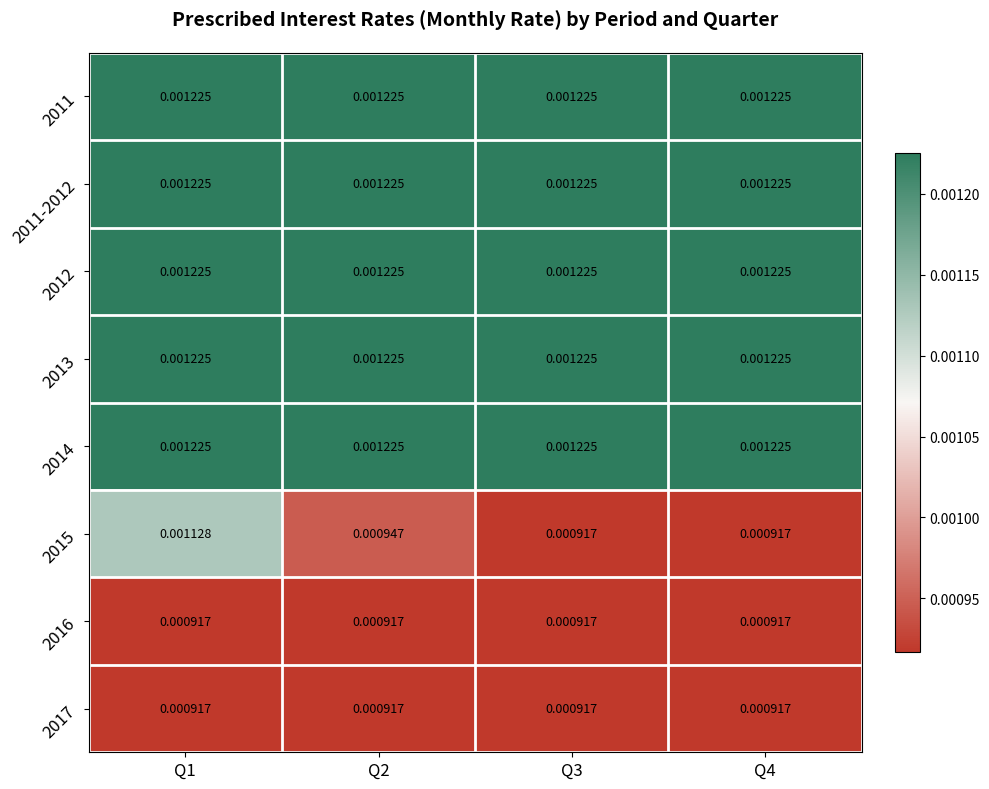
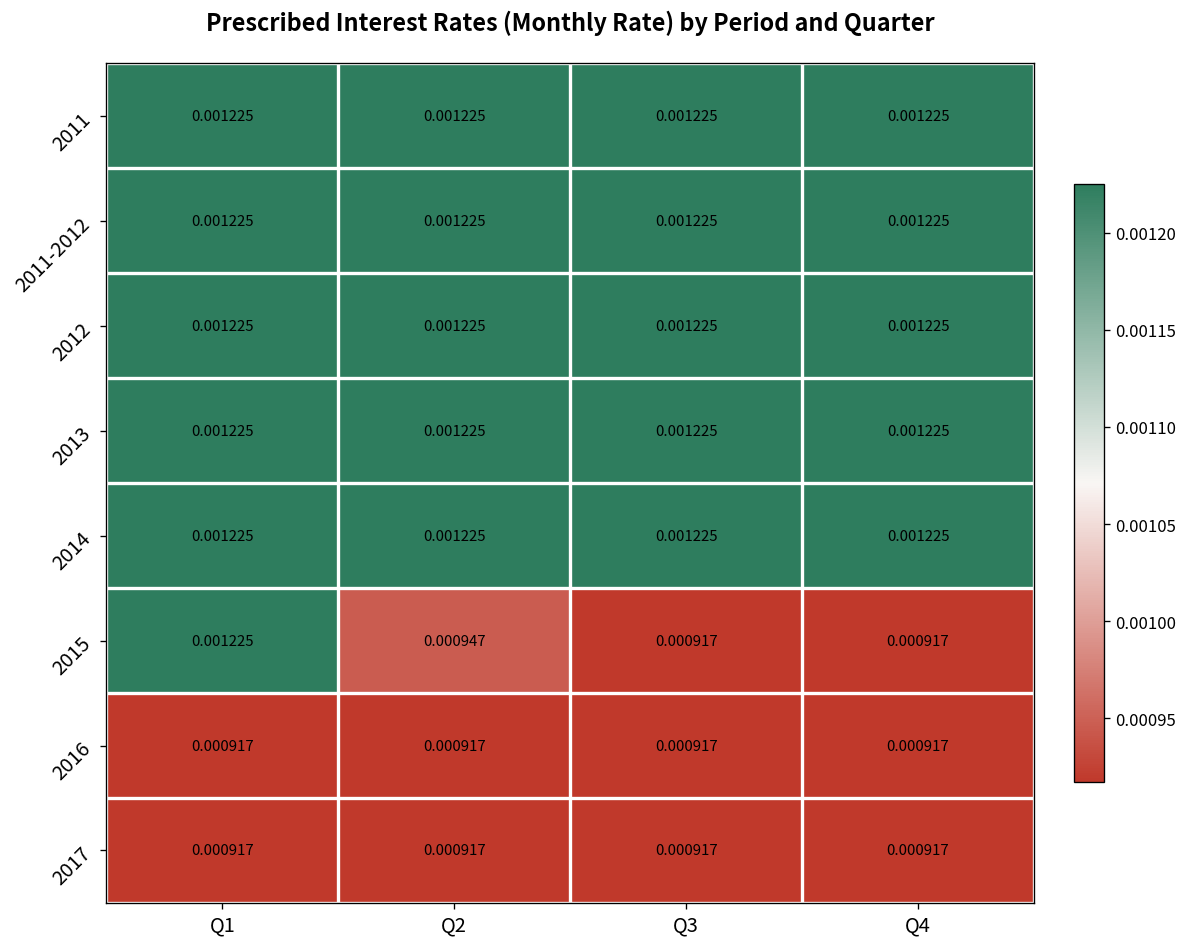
2015, Q1: 0.001128 -> 0.001225
